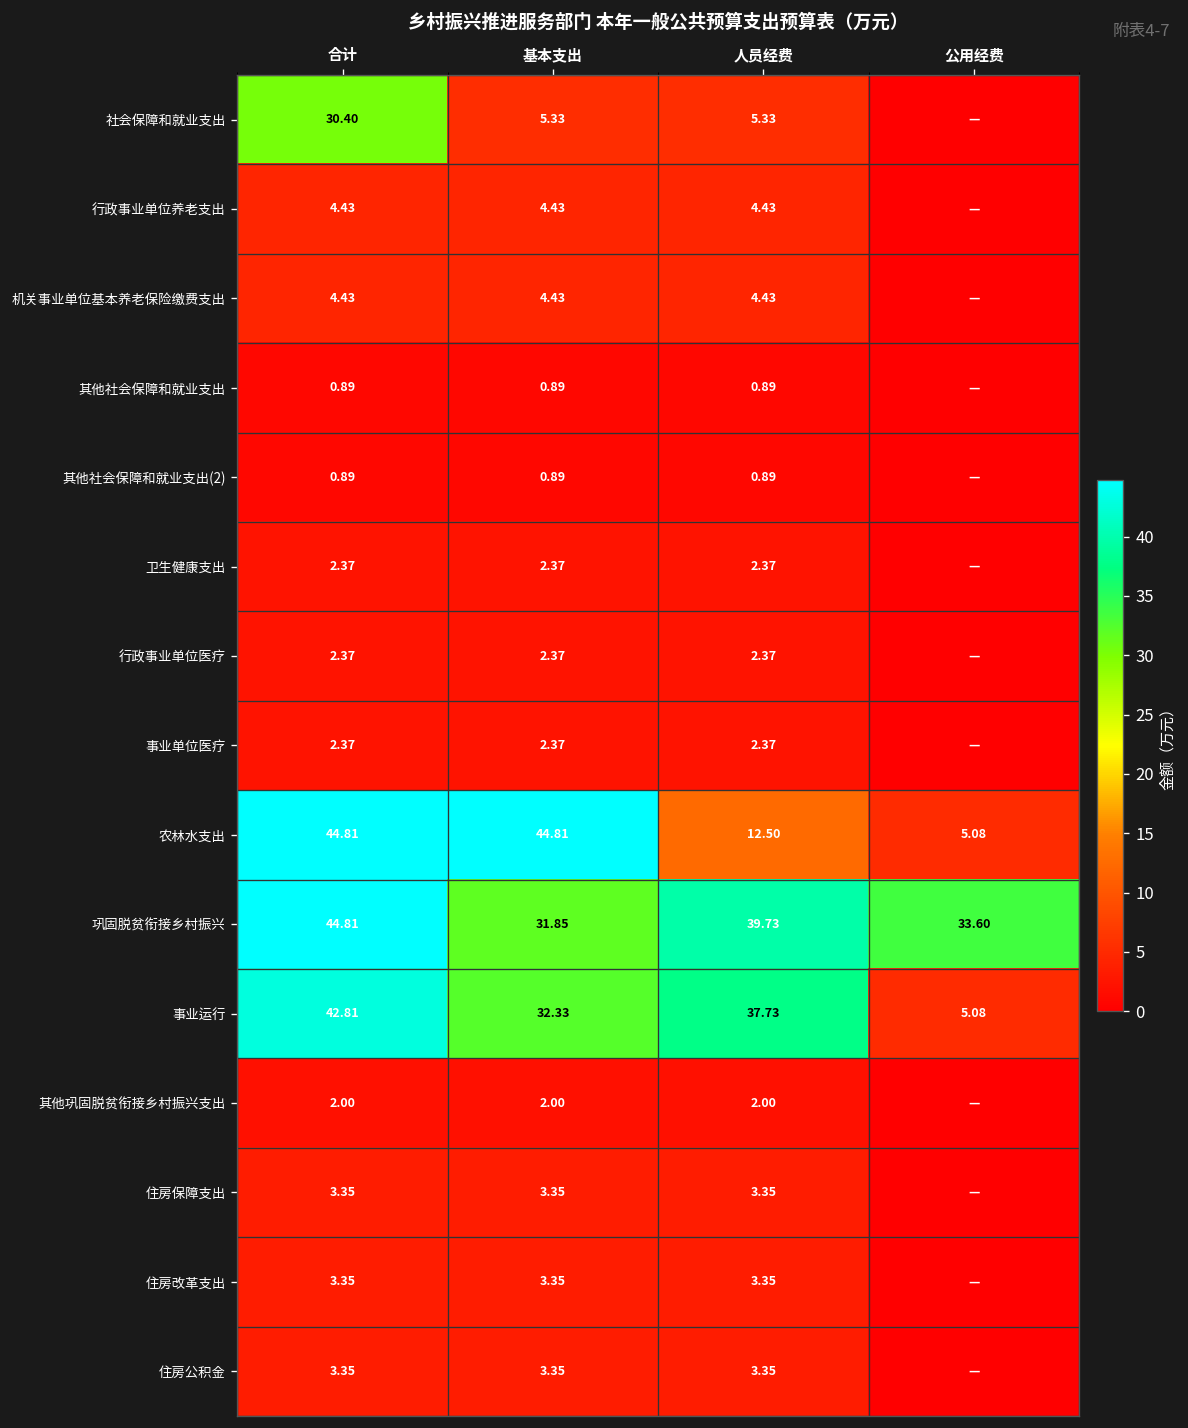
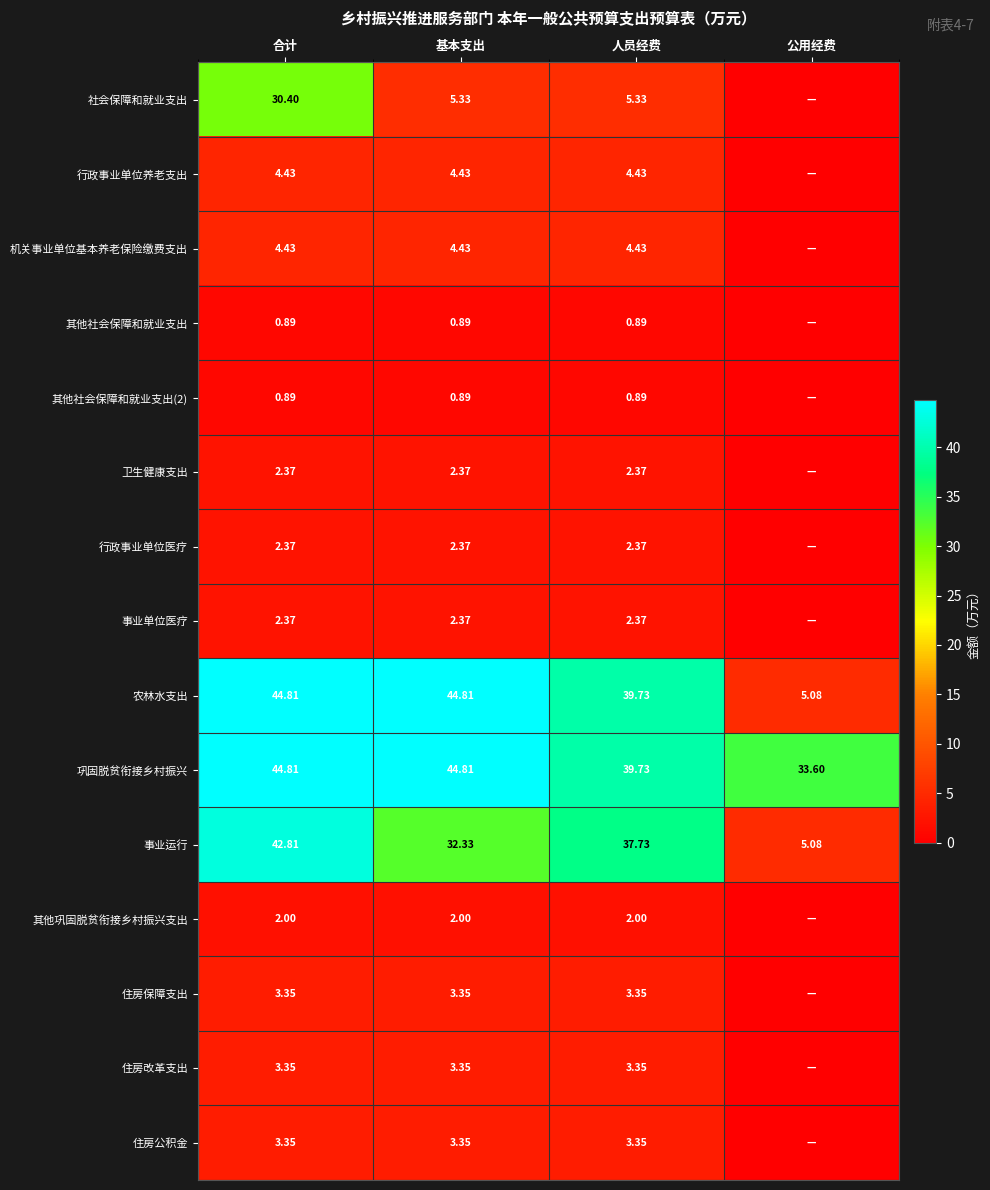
农林水支出, 人员经费: 12.50 -> 39.73
巩固脱贫衔接乡村振兴, 基本支出: 31.85 -> 44.81
